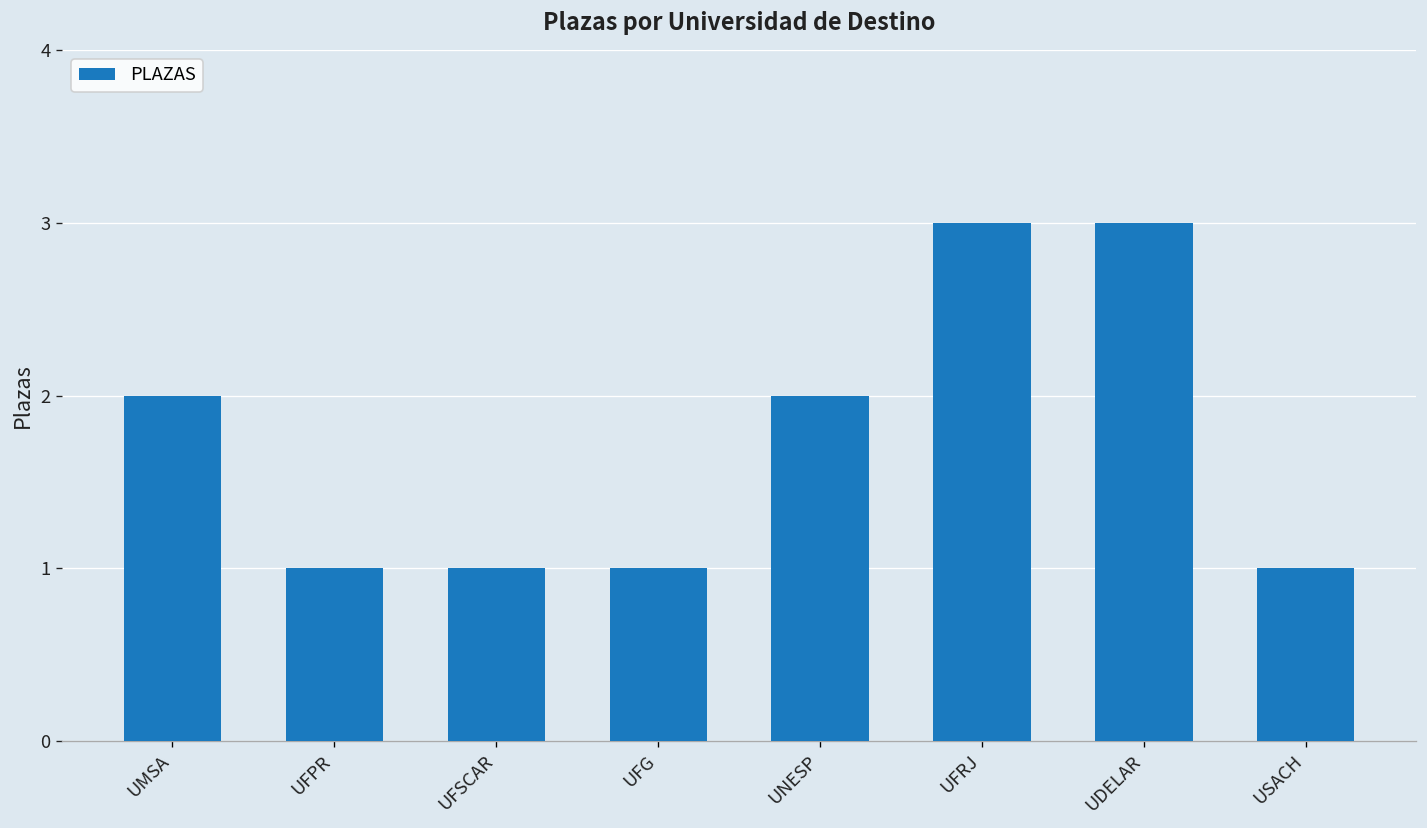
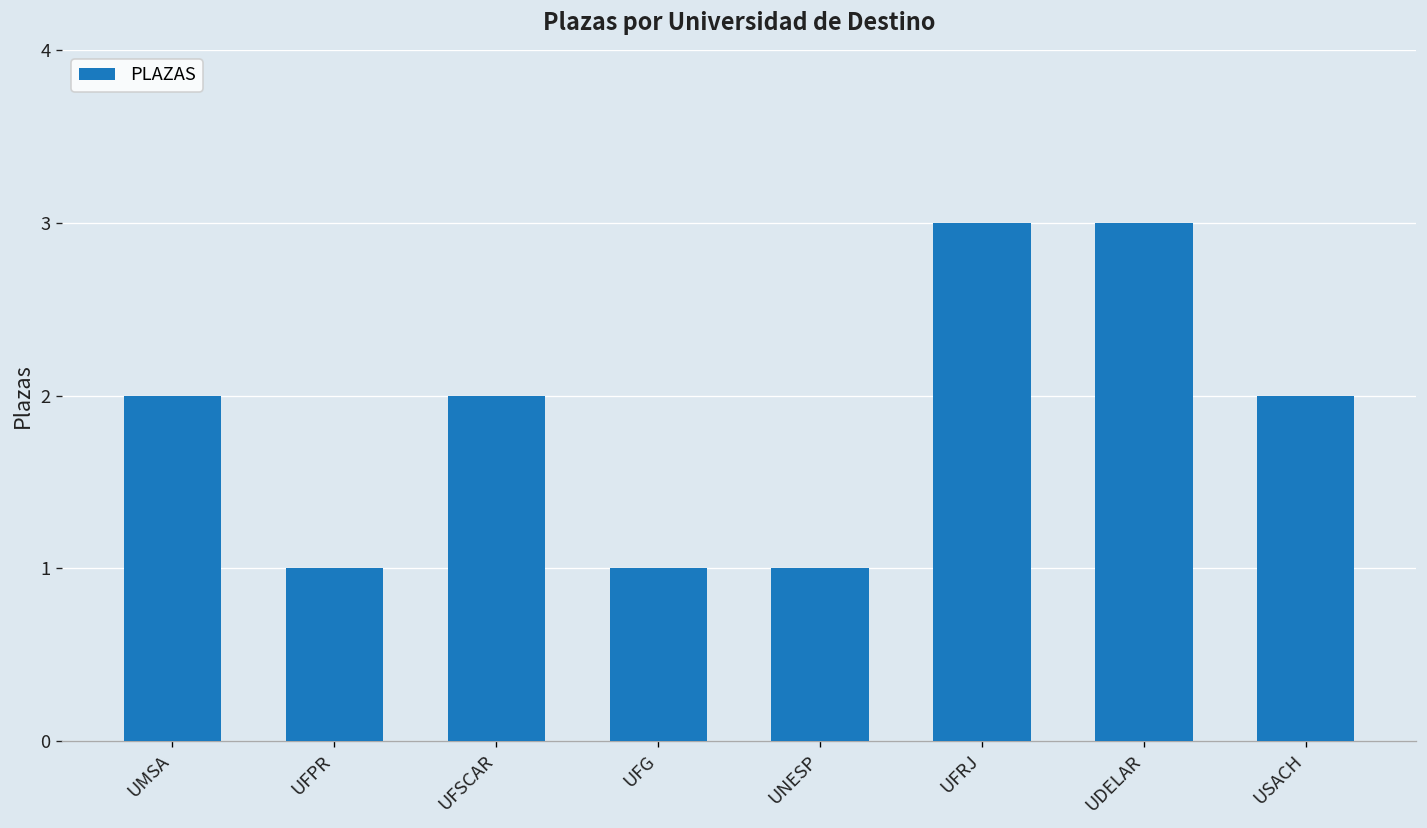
UFSCAR: 1 -> 2
UNESP: 2 -> 1
USACH: 1 -> 2
